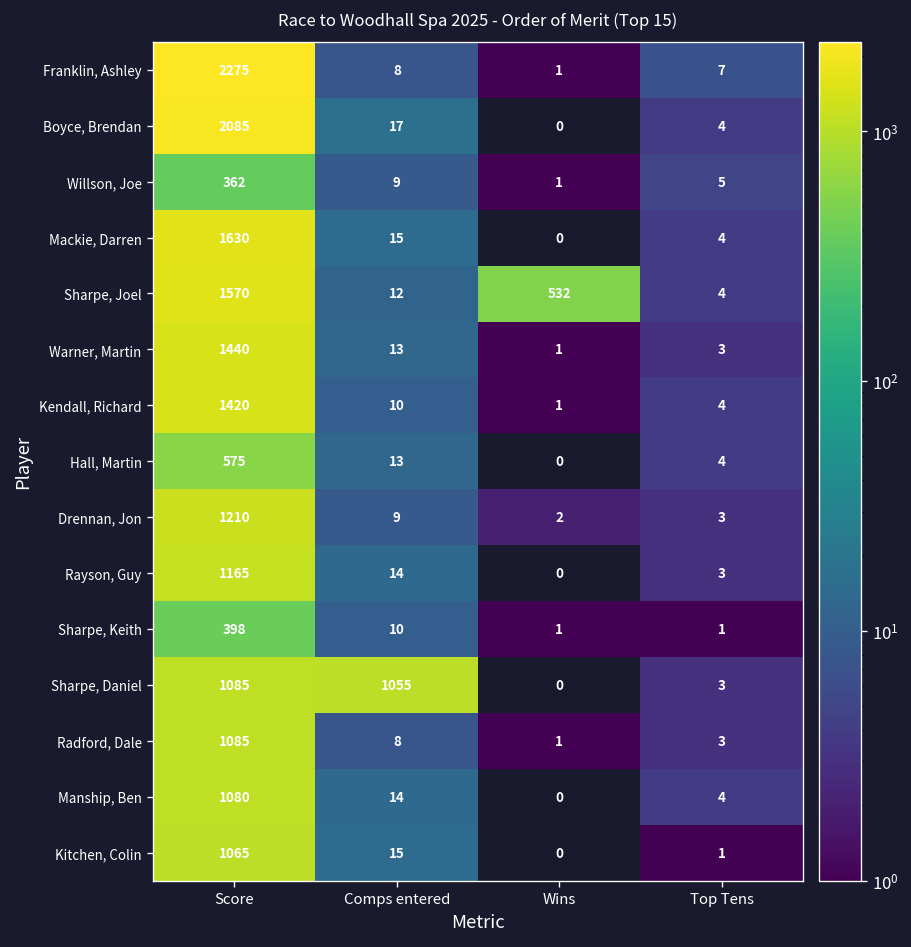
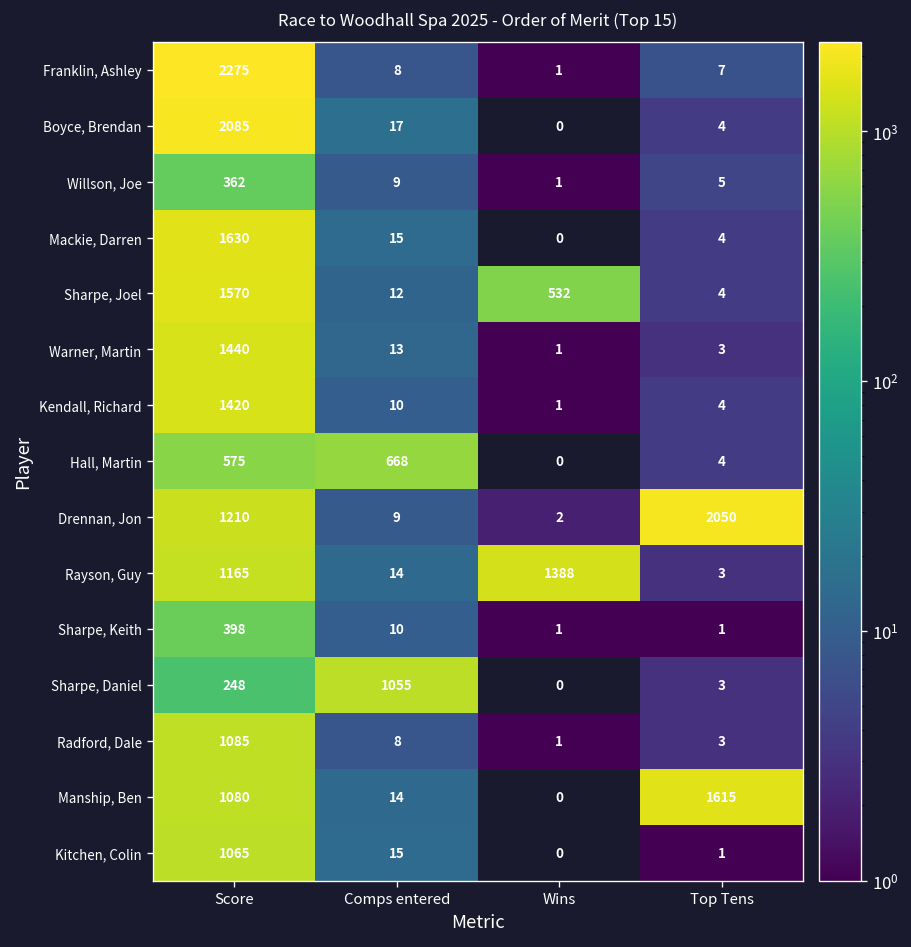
Hall, Martin, Comps entered: 13 -> 668
Drennan, Jon, Top Tens: 3 -> 2050
Rayson, Guy, Wins: 0 -> 1388
Sharpe, Daniel, Score: 1085 -> 248
Manship, Ben, Top Tens: 4 -> 1615
